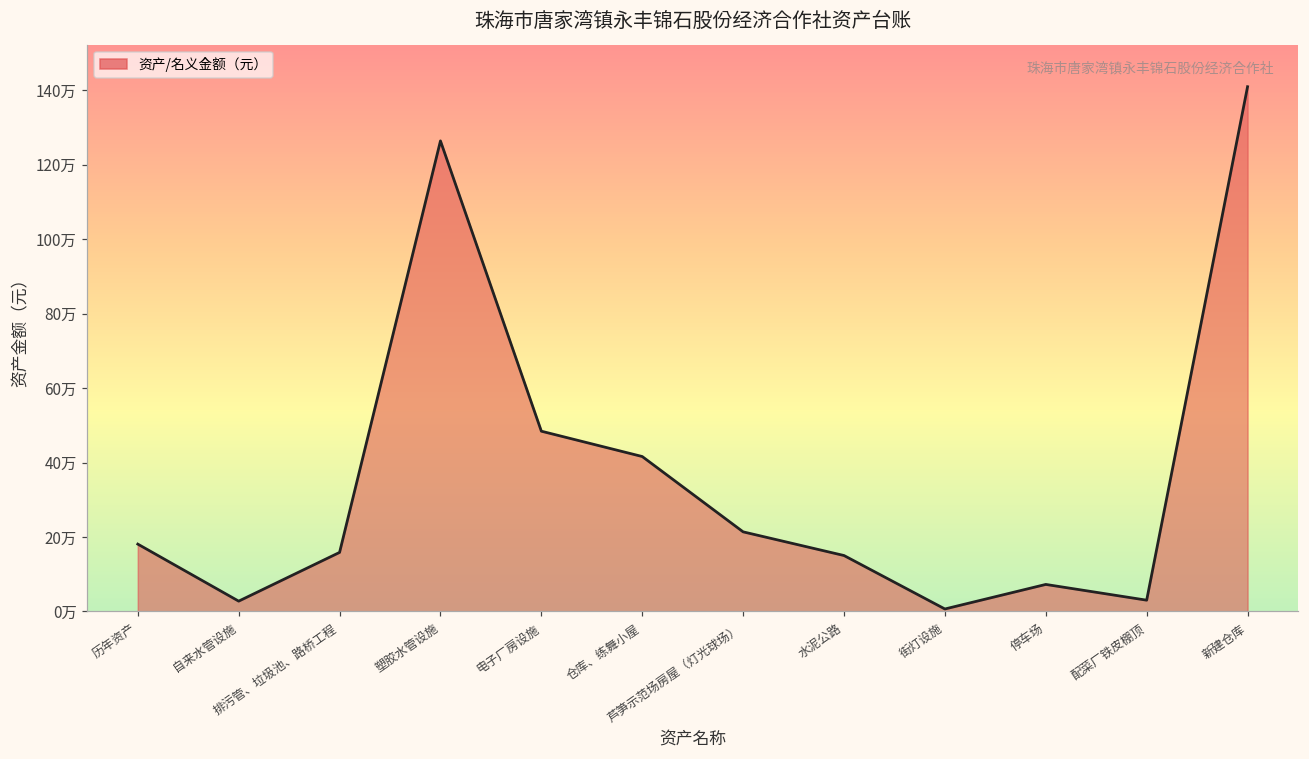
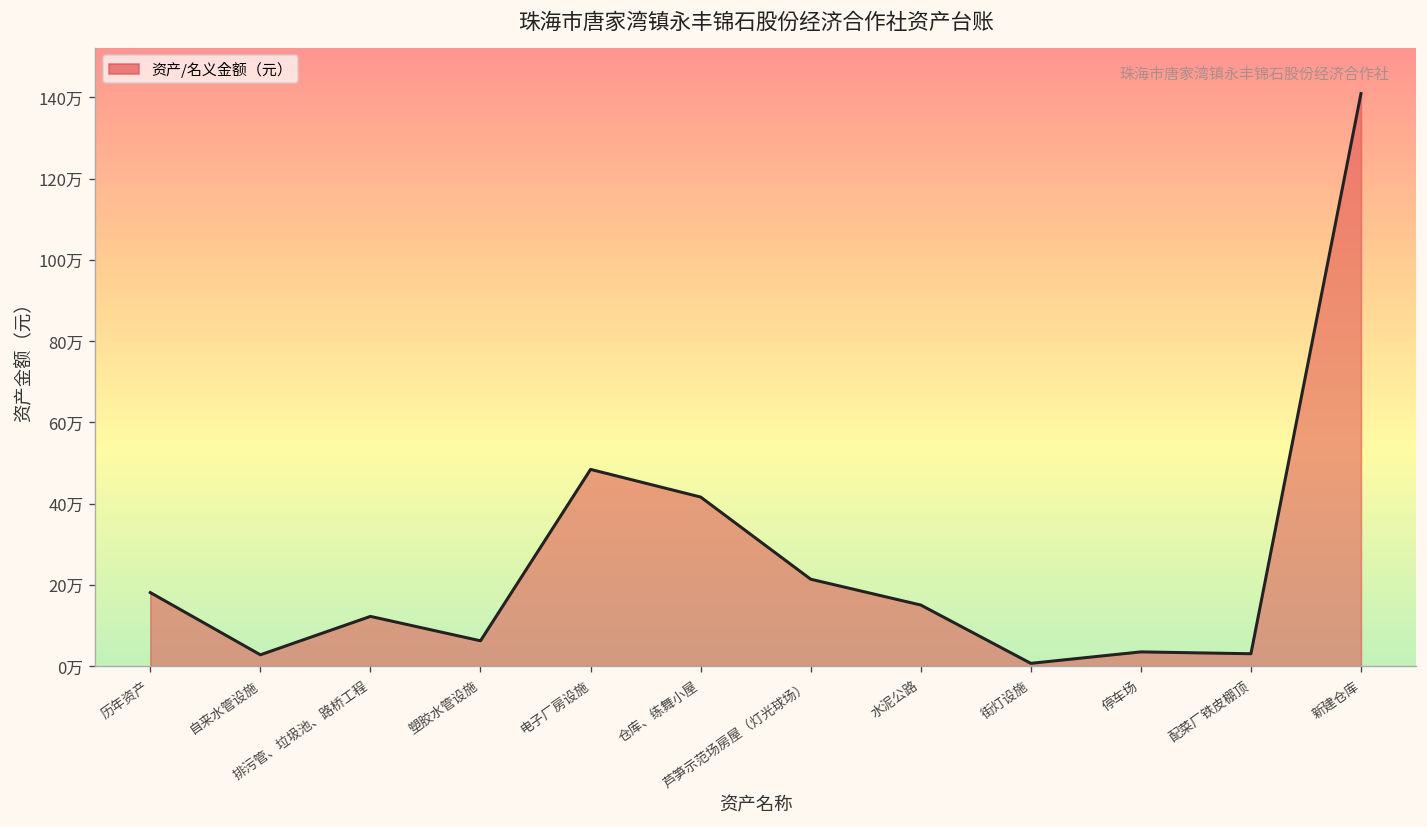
排污管、垃圾池、路桥工程: 16万 -> 12万
塑胶水管设施: 126万 -> 6万
停车场: 7万 -> 3万
